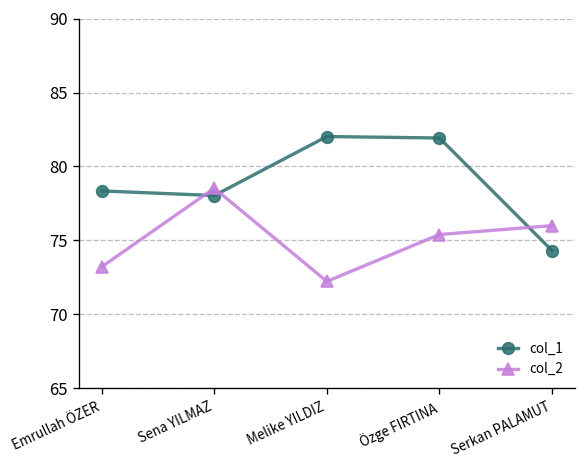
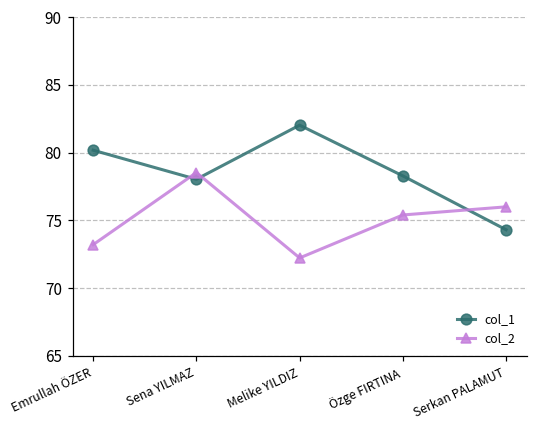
col_1, Emrullah ÖZER: 78.3 -> 80.2
col_1, Özge FIRTINA: 81.9 -> 78.3
